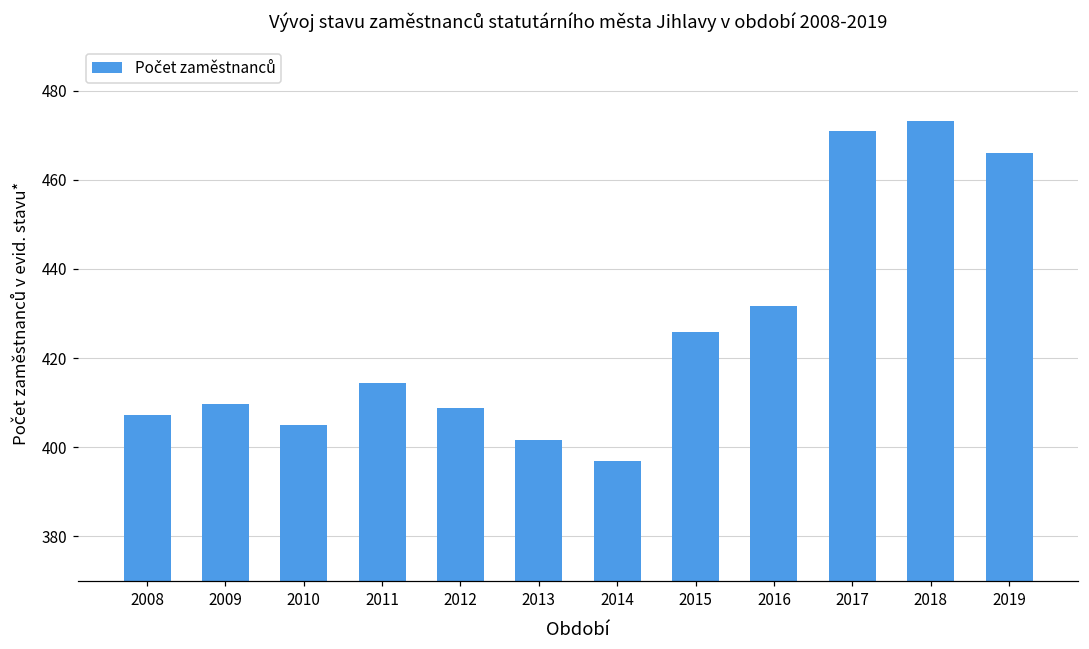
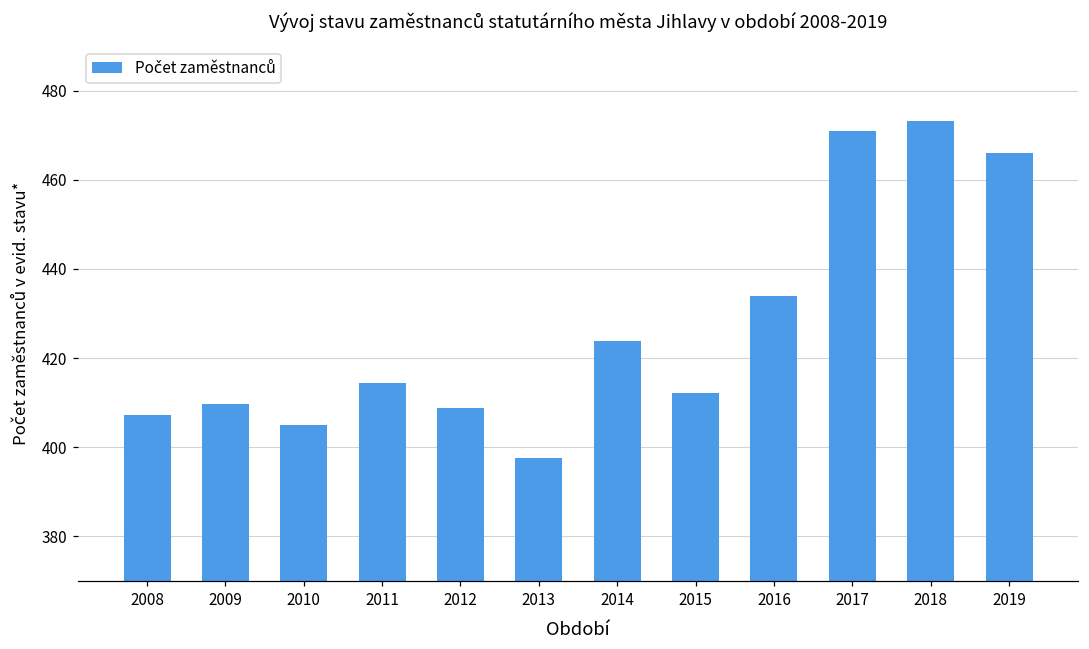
2013: 402 -> 398
2014: 397 -> 424
2015: 426 -> 412
2016: 432 -> 434
